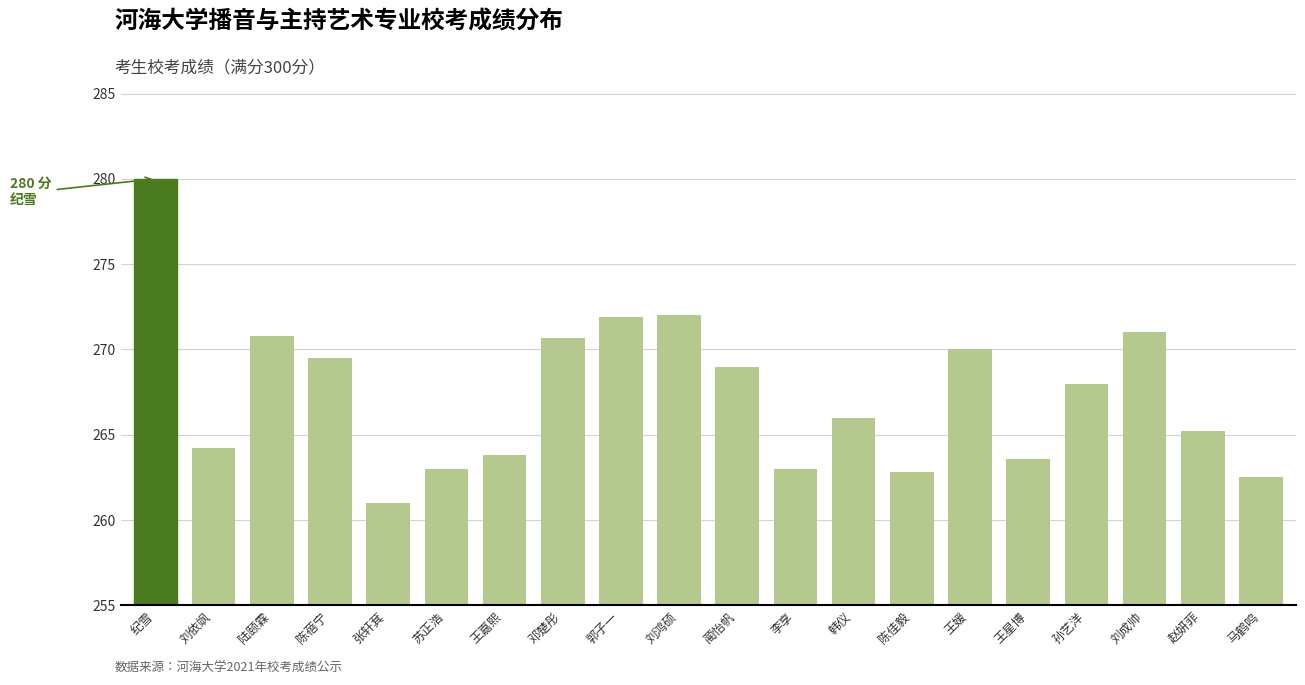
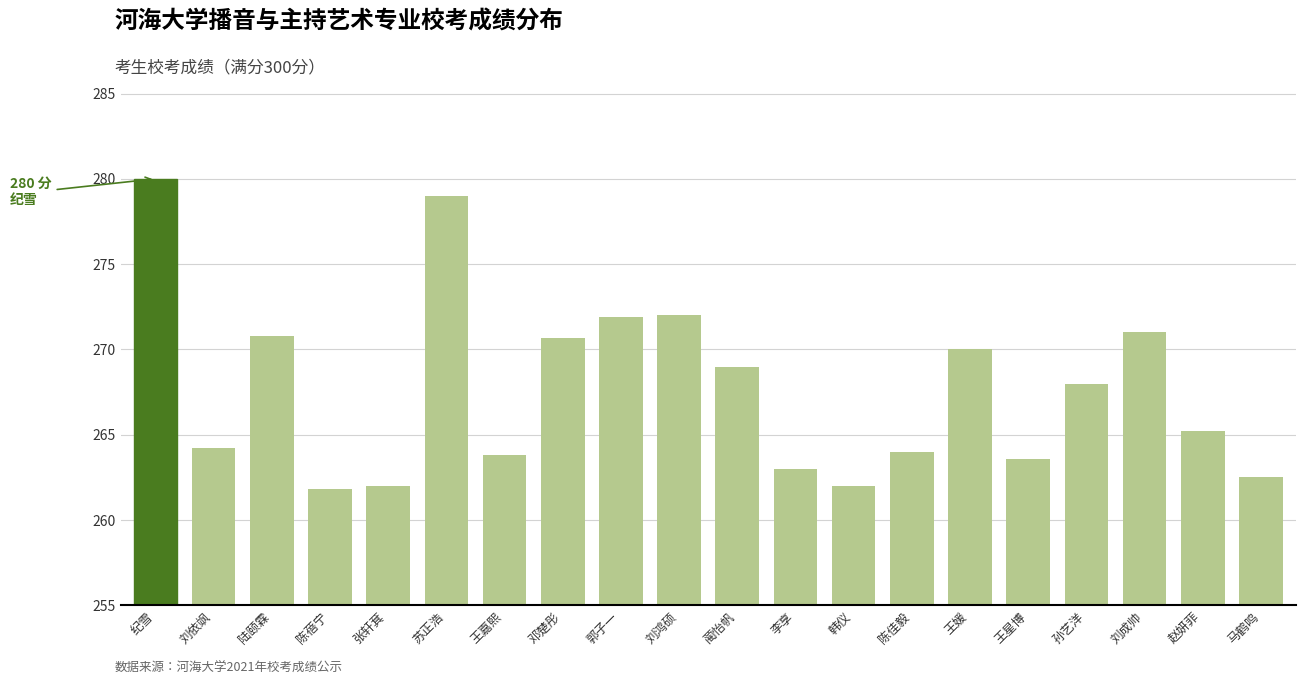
陈蓓宁: 269.5 -> 261.8
张轩萁: 261 -> 262
苏正浩: 263 -> 279
韩仪: 266 -> 262
陈佳毅: 262.8 -> 264.0
